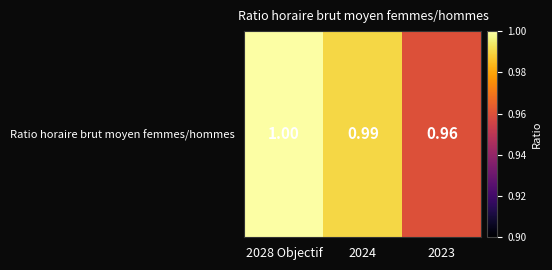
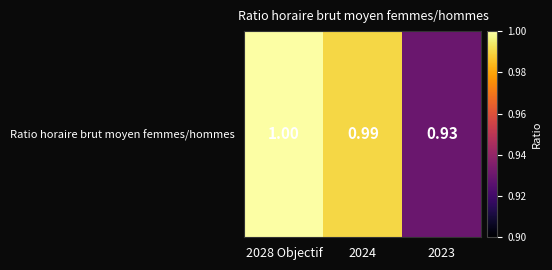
Ratio horaire brut moyen femmes/hommes, 2023: 0.96 -> 0.93
